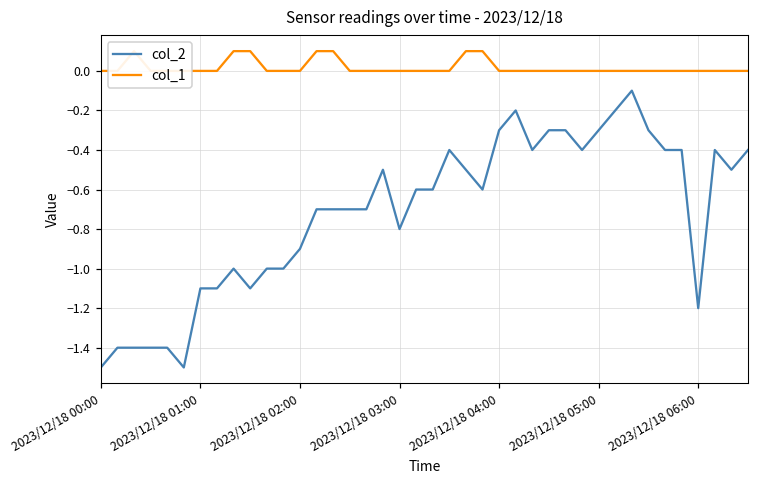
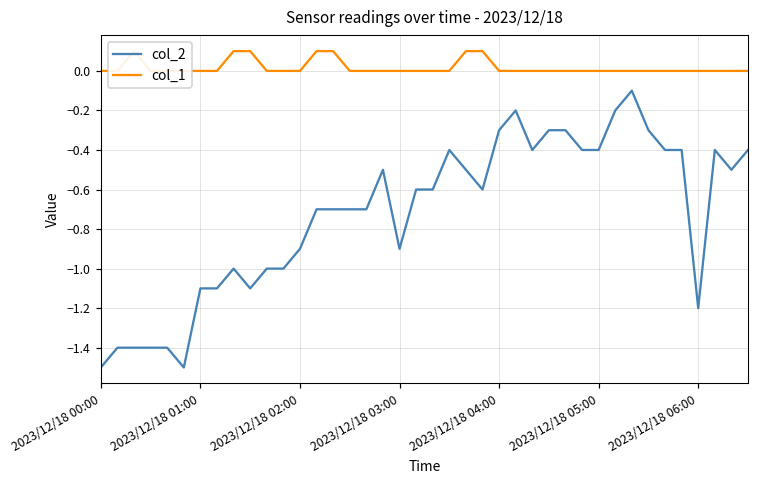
col_2, 2023/12/18 03:00: -0.8 -> -0.9
col_2, 2023/12/18 05:00: -0.3 -> -0.4
